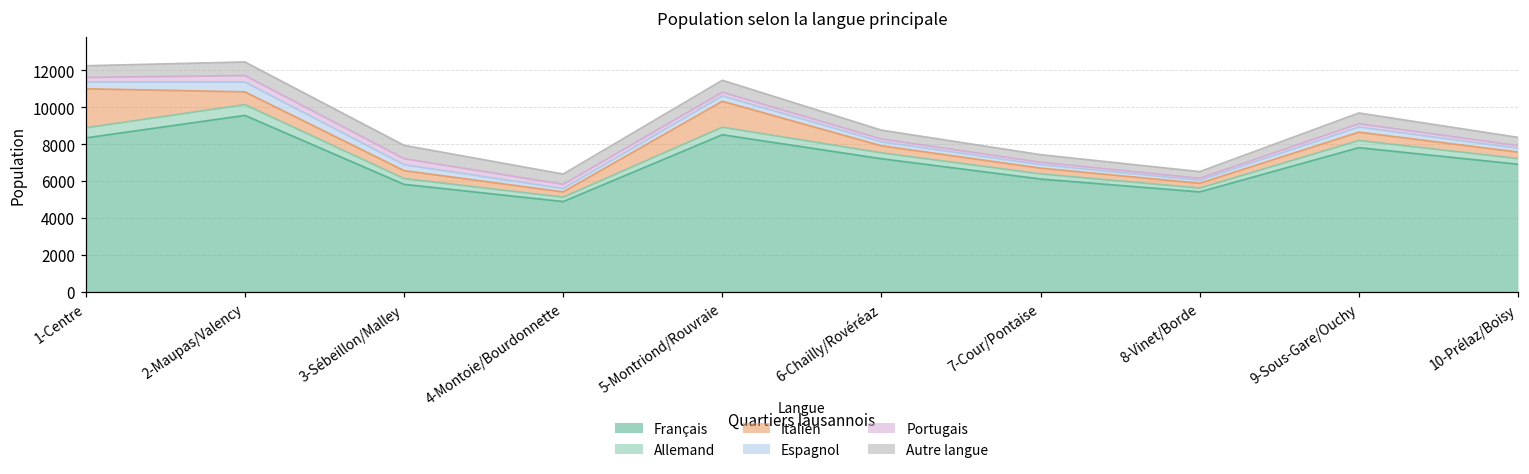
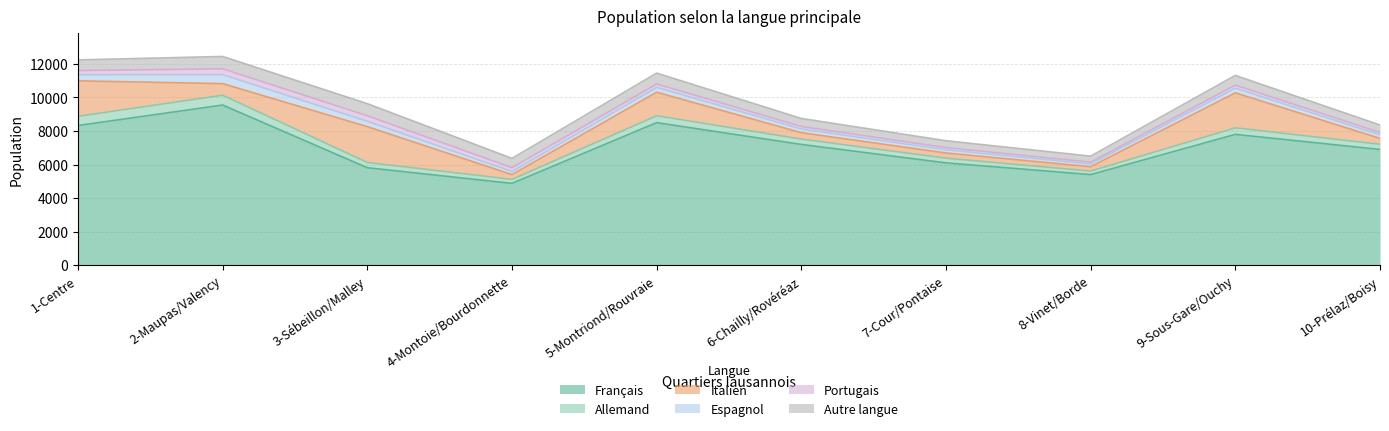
Italien, 3-Sébeillon/Malley: 400 -> 2100
Italien, 9-Sous-Gare/Ouchy: 500 -> 2100
